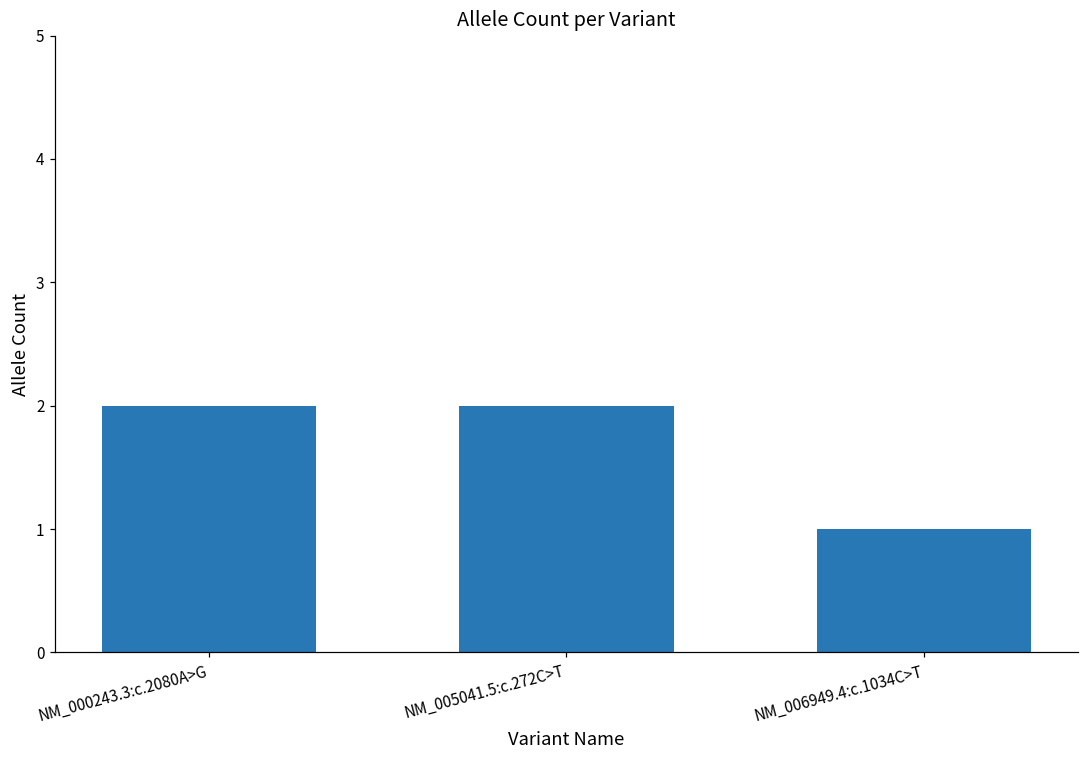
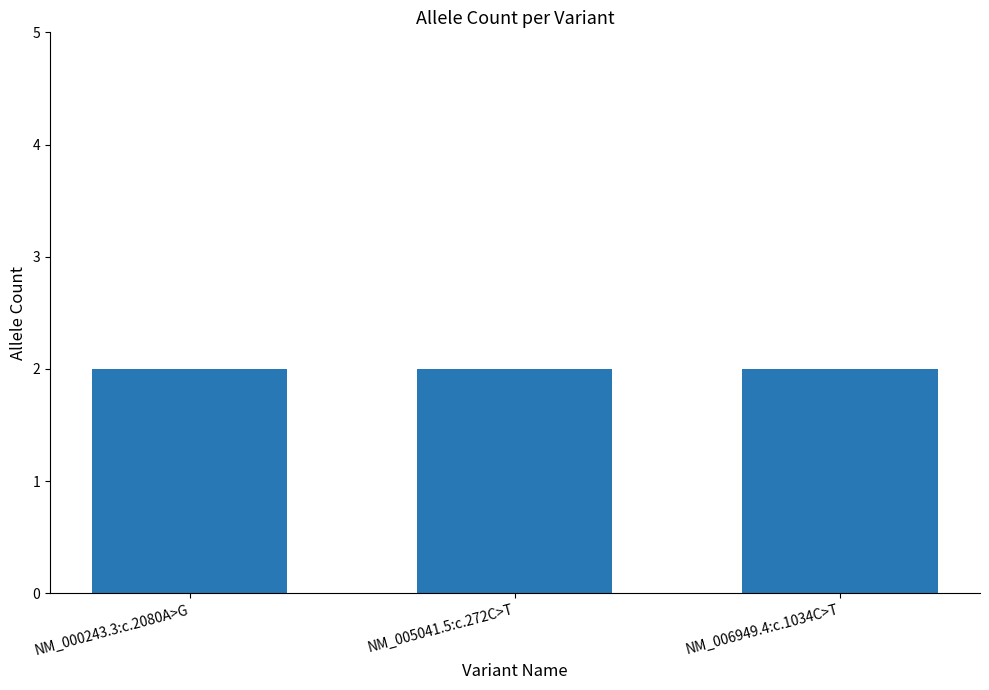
NM_006949.4:c.1034C>T: 1 -> 2
